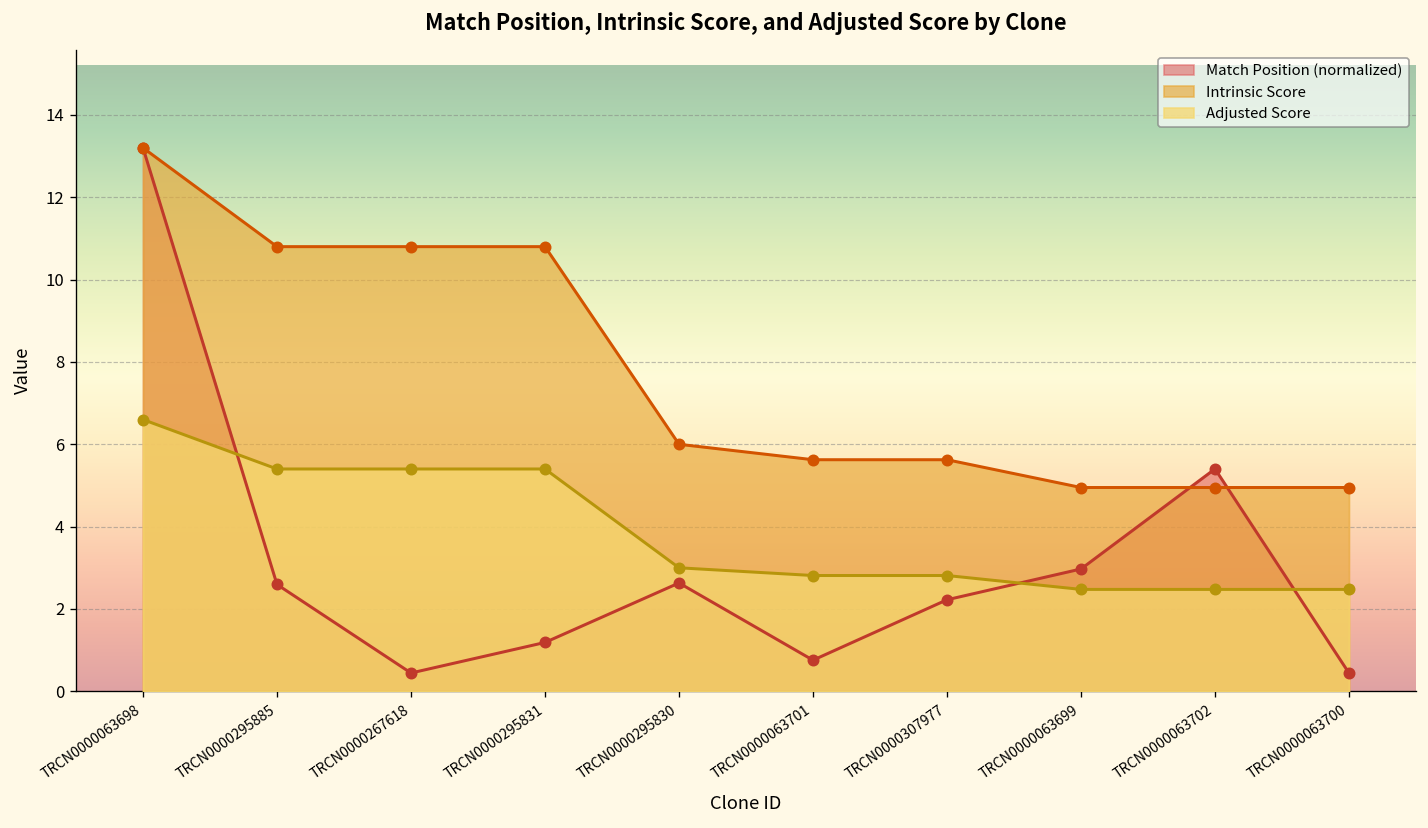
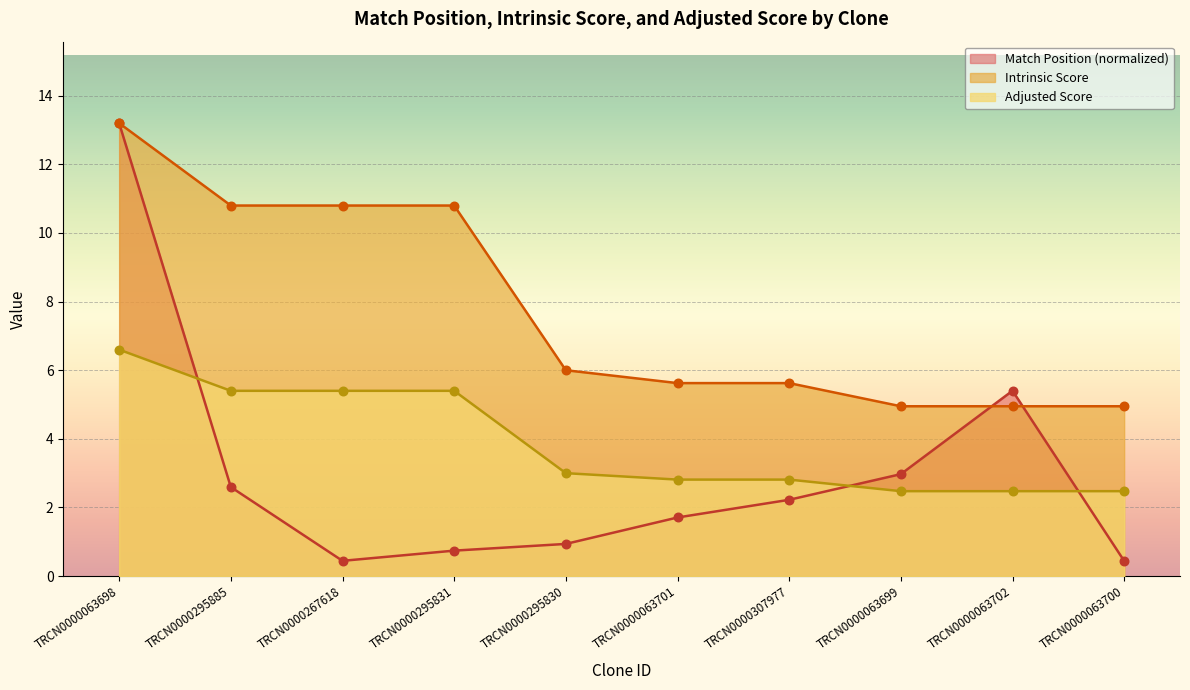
Match Position (normalized), TRCN0000295831: 1.2 -> 0.7
Match Position (normalized), TRCN0000295830: 2.6 -> 0.9
Match Position (normalized), TRCN0000063701: 0.8 -> 1.7
